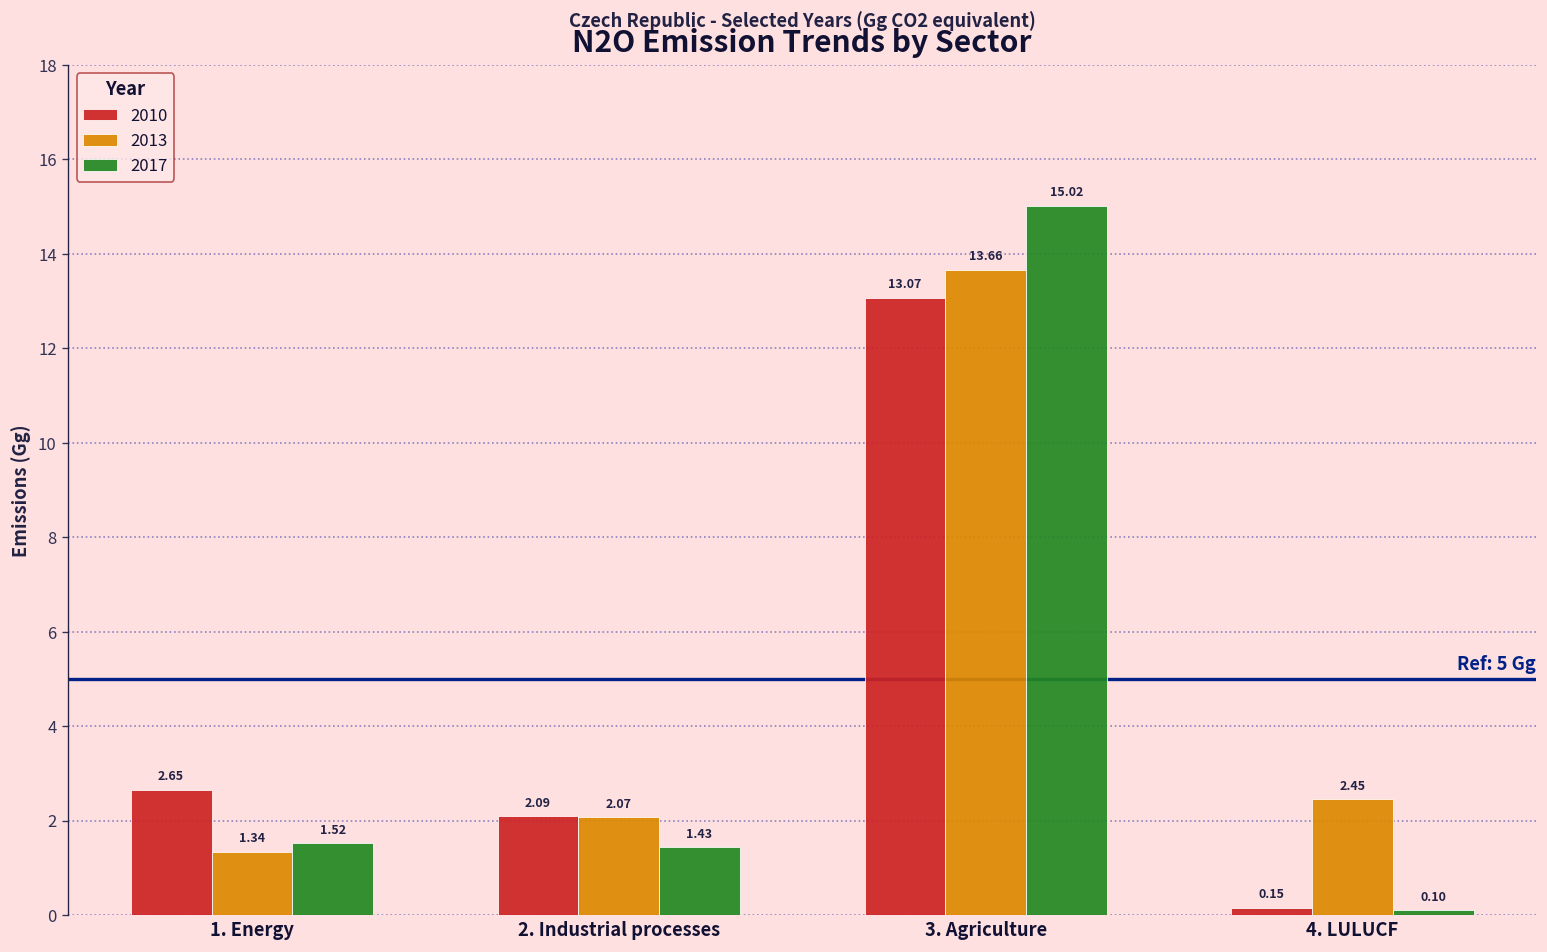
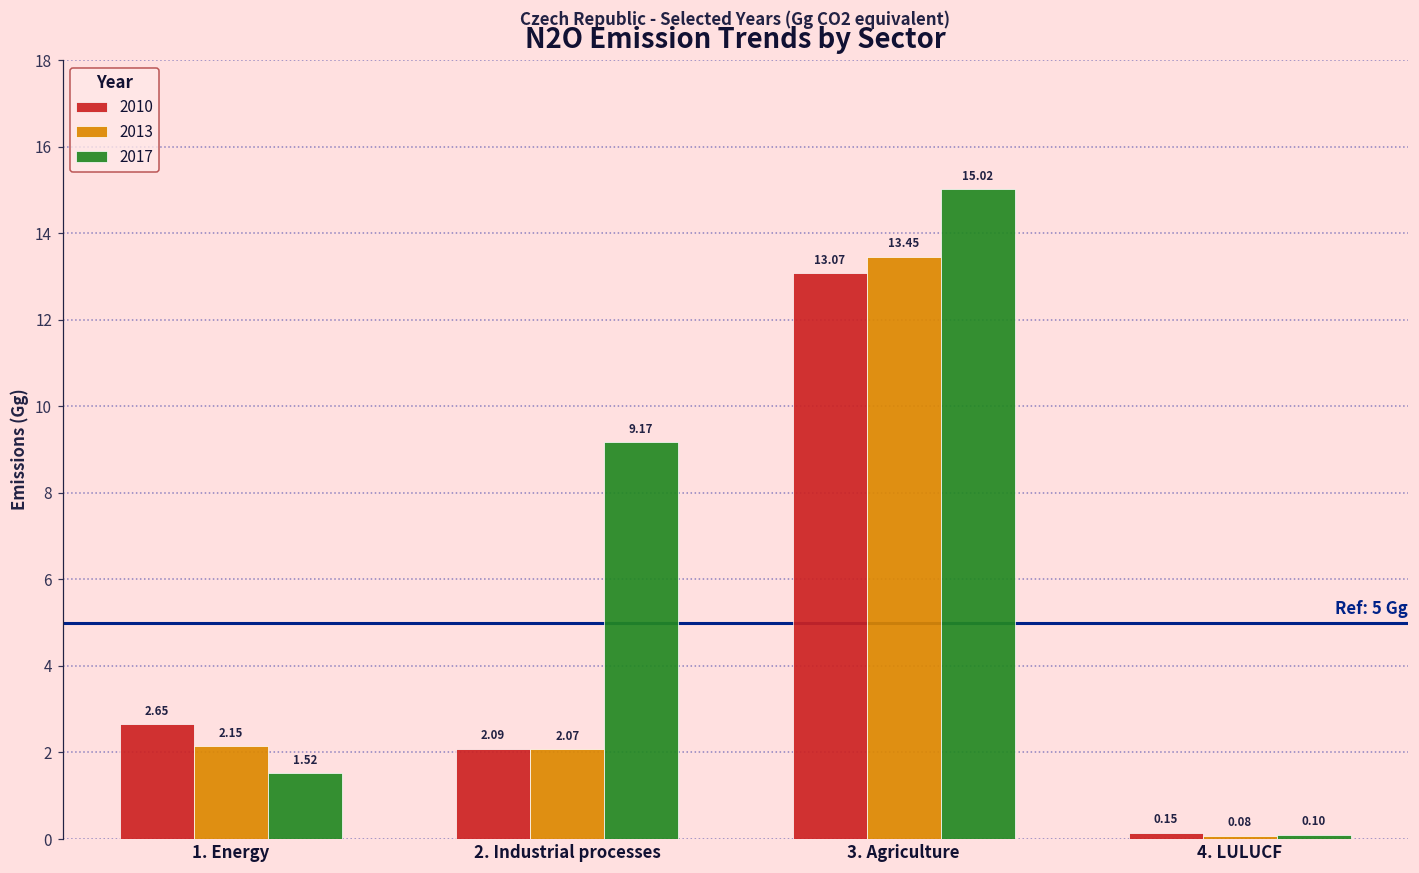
2013, 1. Energy: 1.34 -> 2.15
2017, 2. Industrial processes: 1.43 -> 9.17
2013, 3. Agriculture: 13.66 -> 13.45
2013, 4. LULUCF: 2.45 -> 0.08
